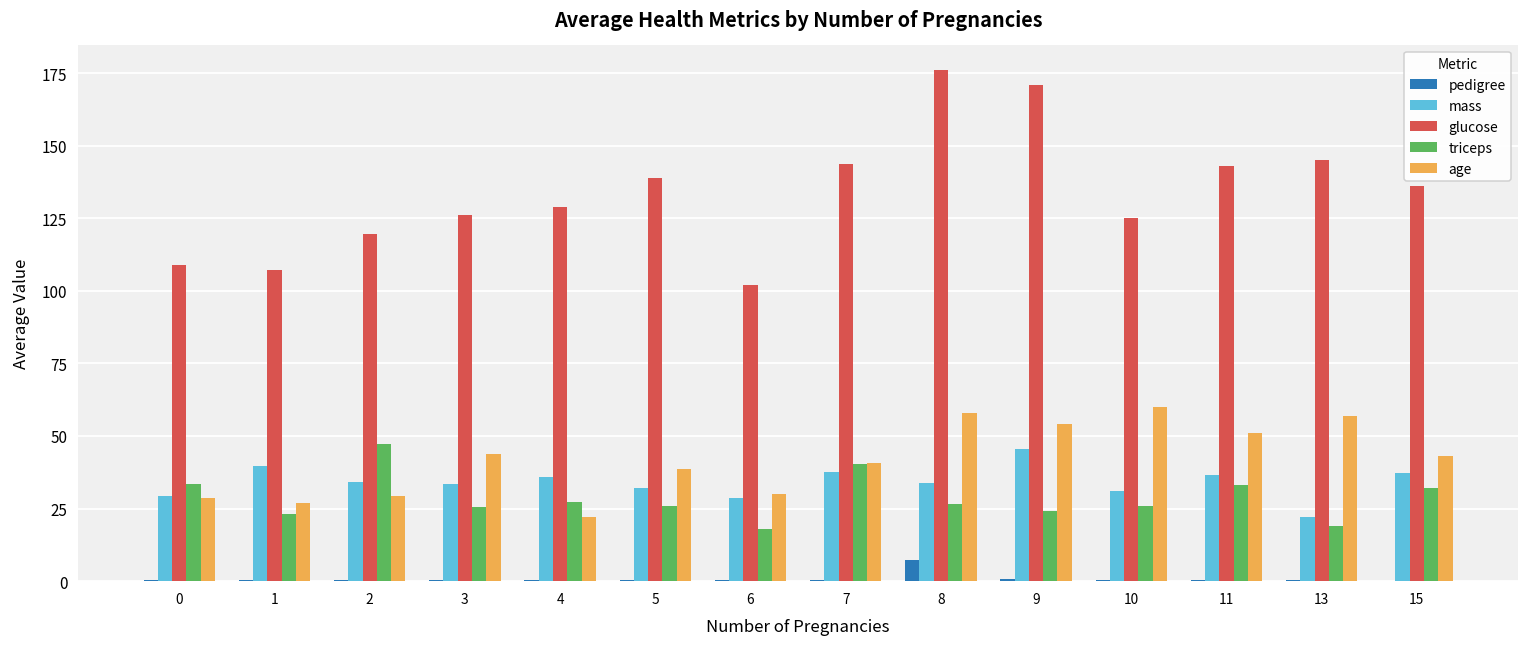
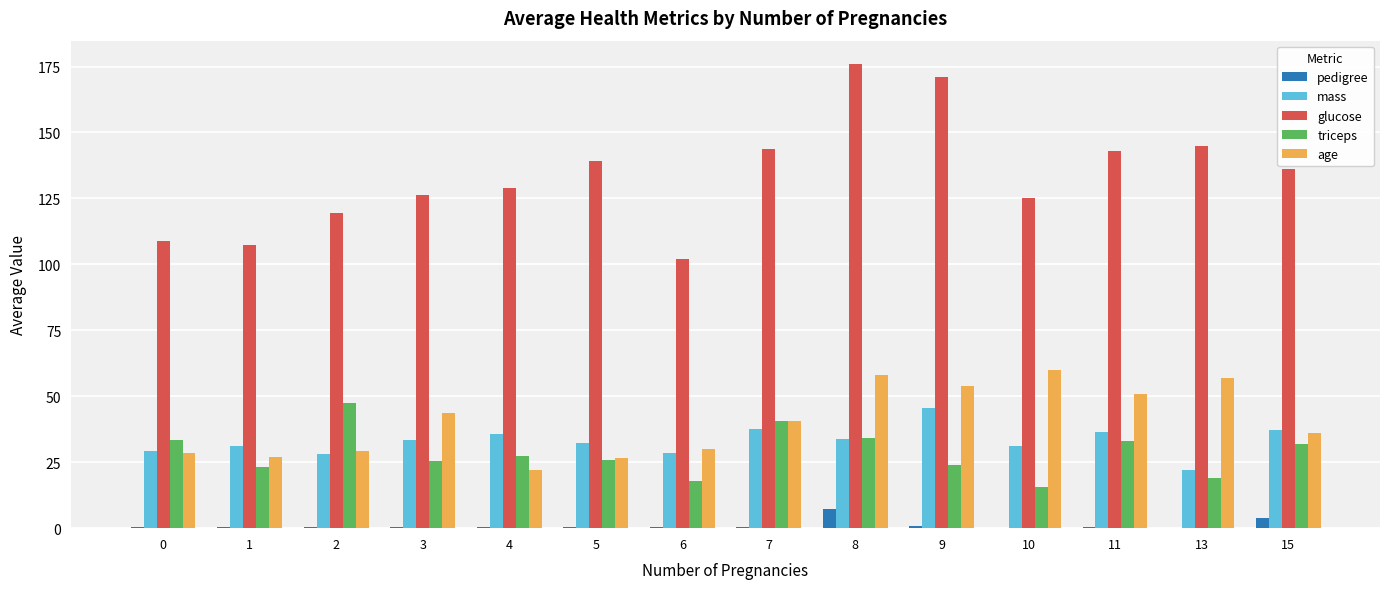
mass, 1: 40 -> 31
mass, 2: 34 -> 28
age, 5: 39 -> 27
triceps, 8: 26 -> 34
triceps, 10: 26 -> 16
pedigree, 15: 0 -> 4
age, 15: 43 -> 36
